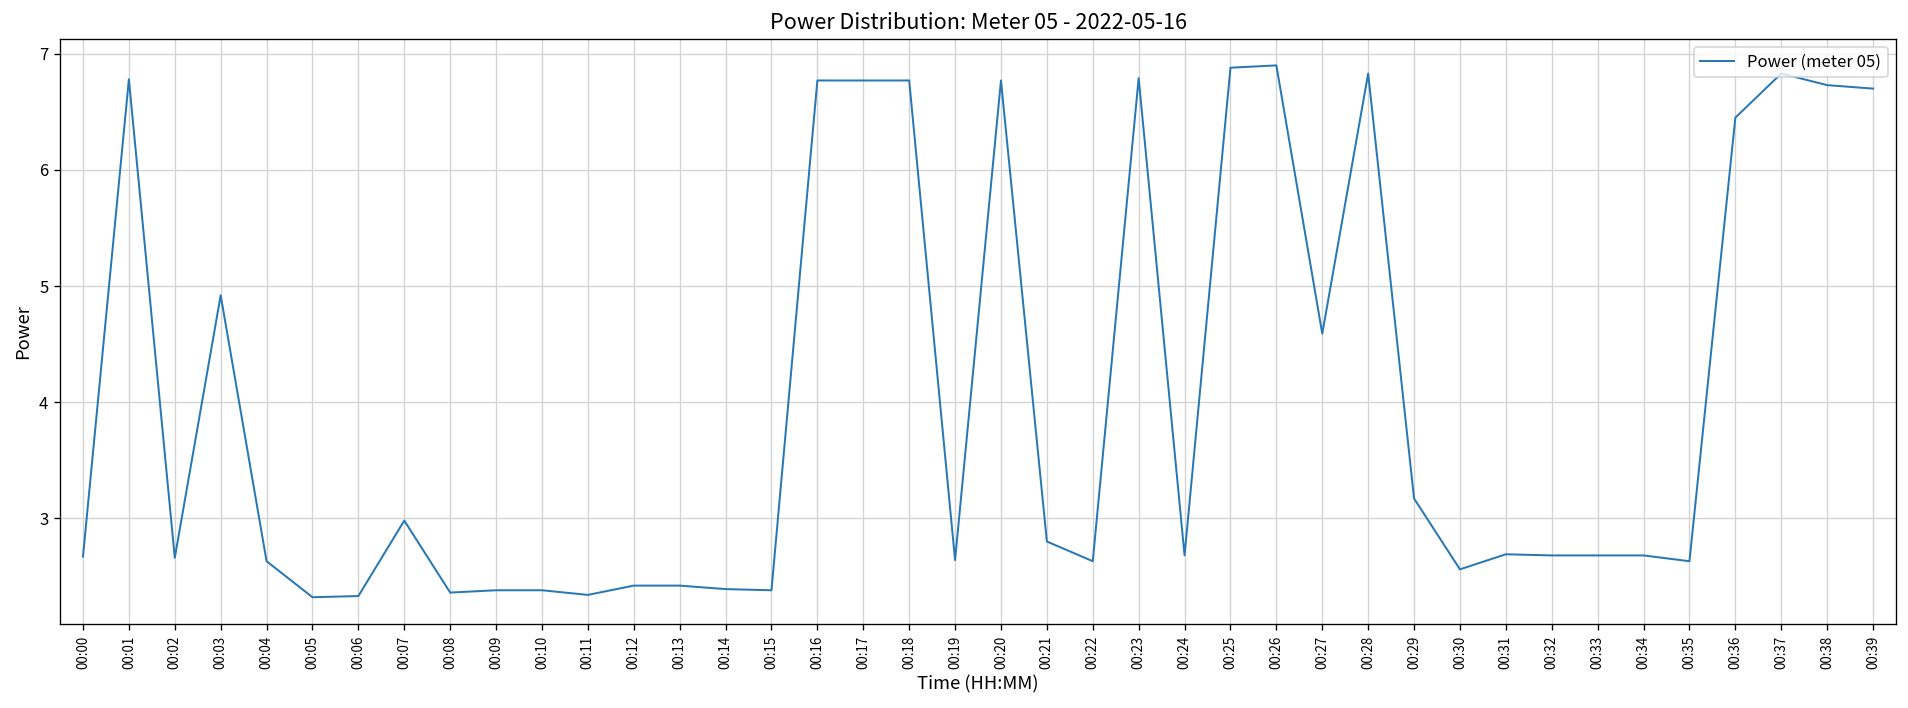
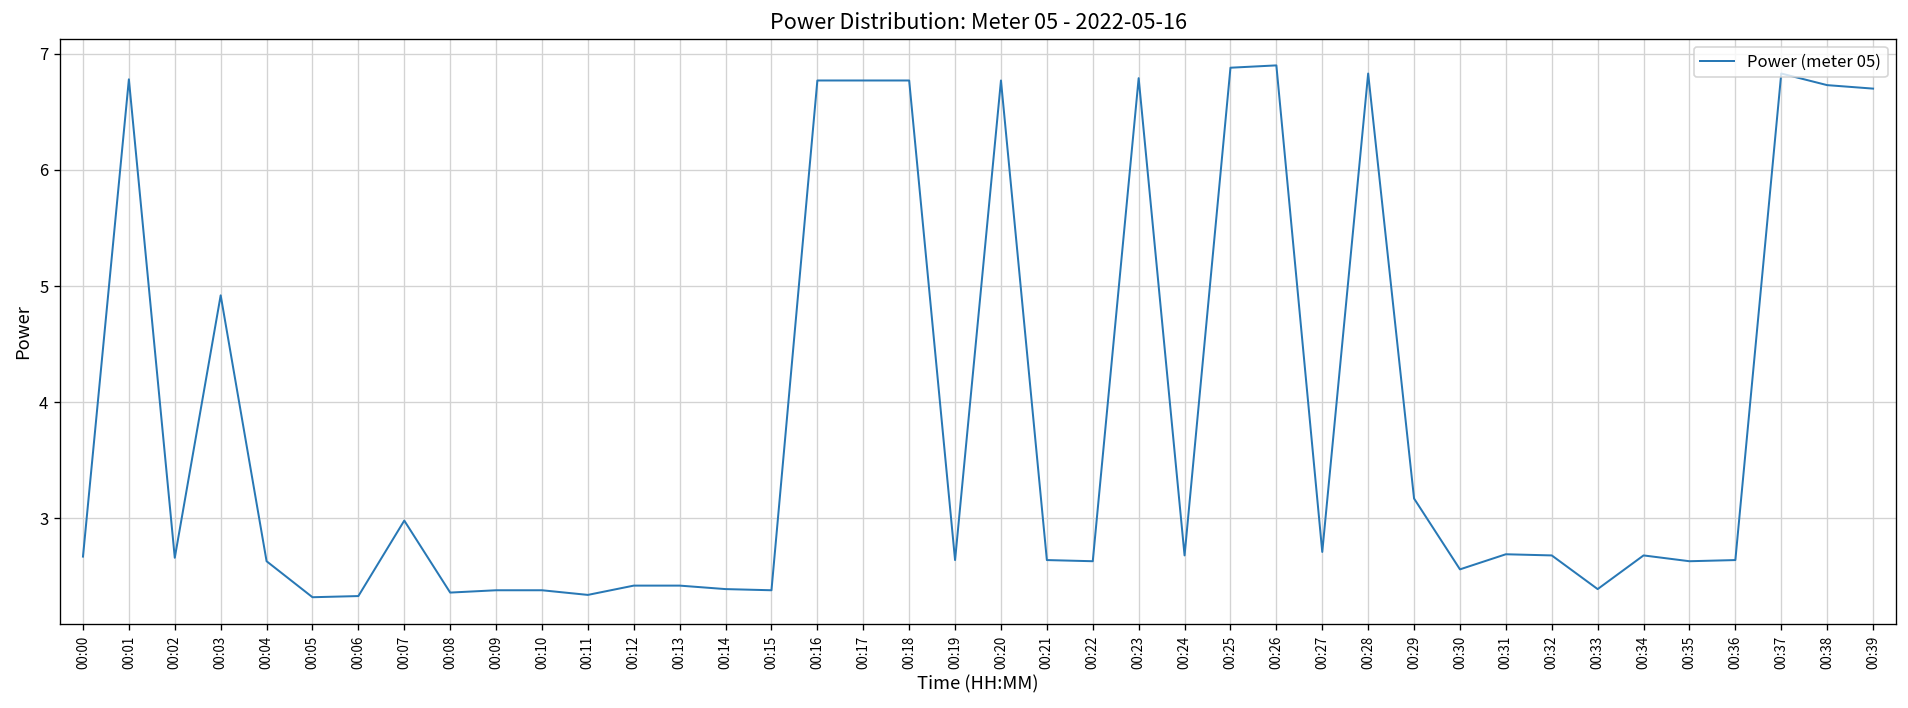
00:21: 2.8 -> 2.6
00:27: 4.6 -> 2.7
00:33: 2.7 -> 2.4
00:36: 6.5 -> 2.6
